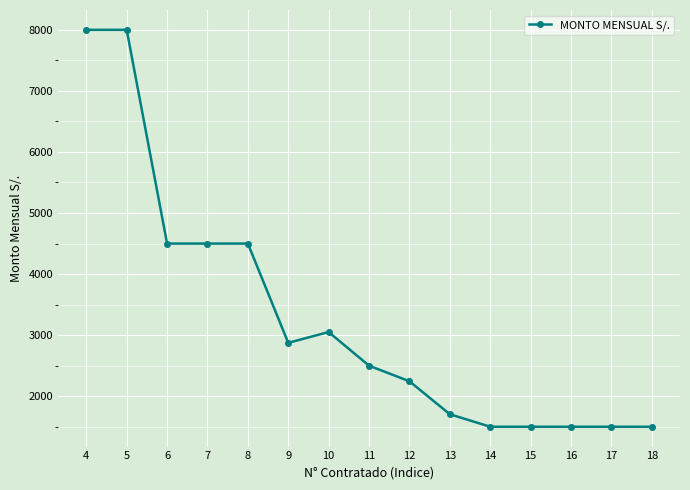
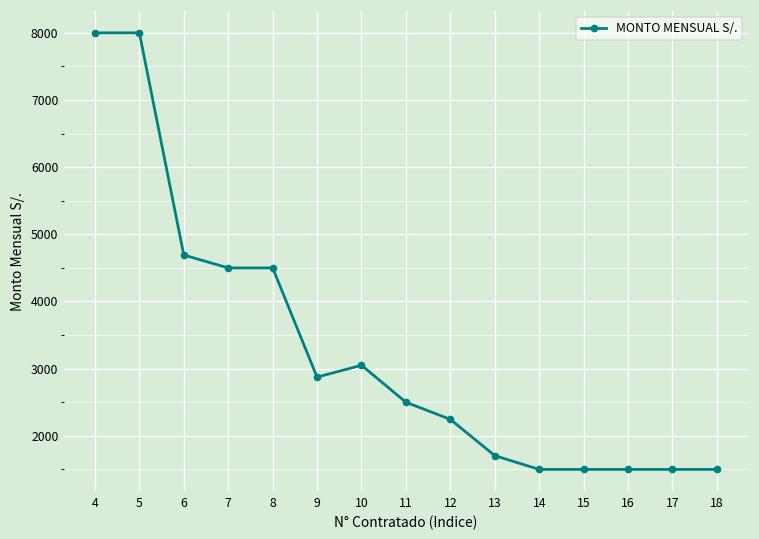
6: 4500 -> 4700
